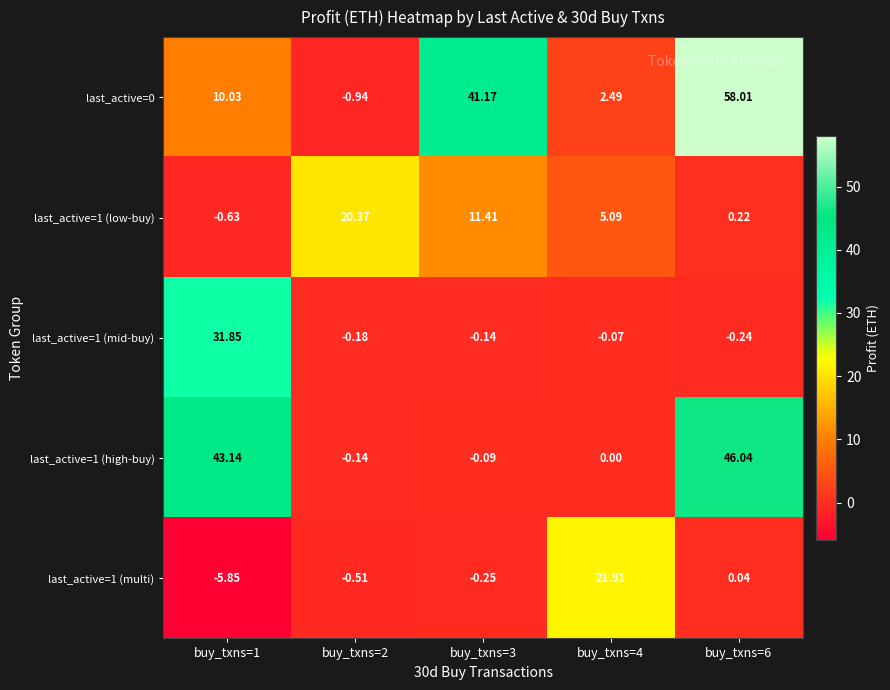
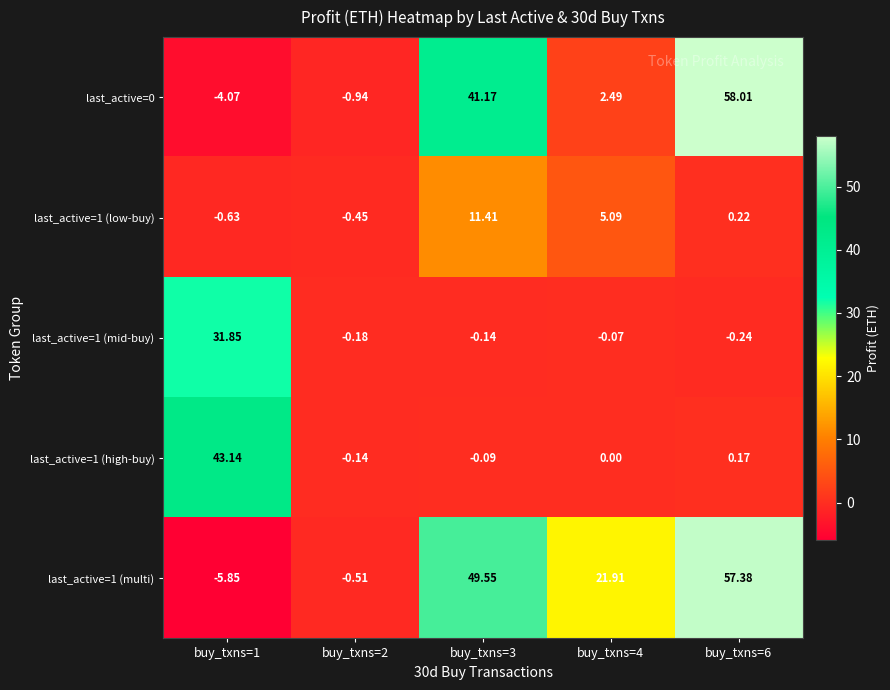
last_active=0, buy_txns=1: 10.03 -> -4.07
last_active=1 (low-buy), buy_txns=2: 20.37 -> -0.45
last_active=1 (high-buy), buy_txns=6: 46.04 -> 0.17
last_active=1 (multi), buy_txns=3: -0.25 -> 49.55
last_active=1 (multi), buy_txns=6: 0.04 -> 57.38
